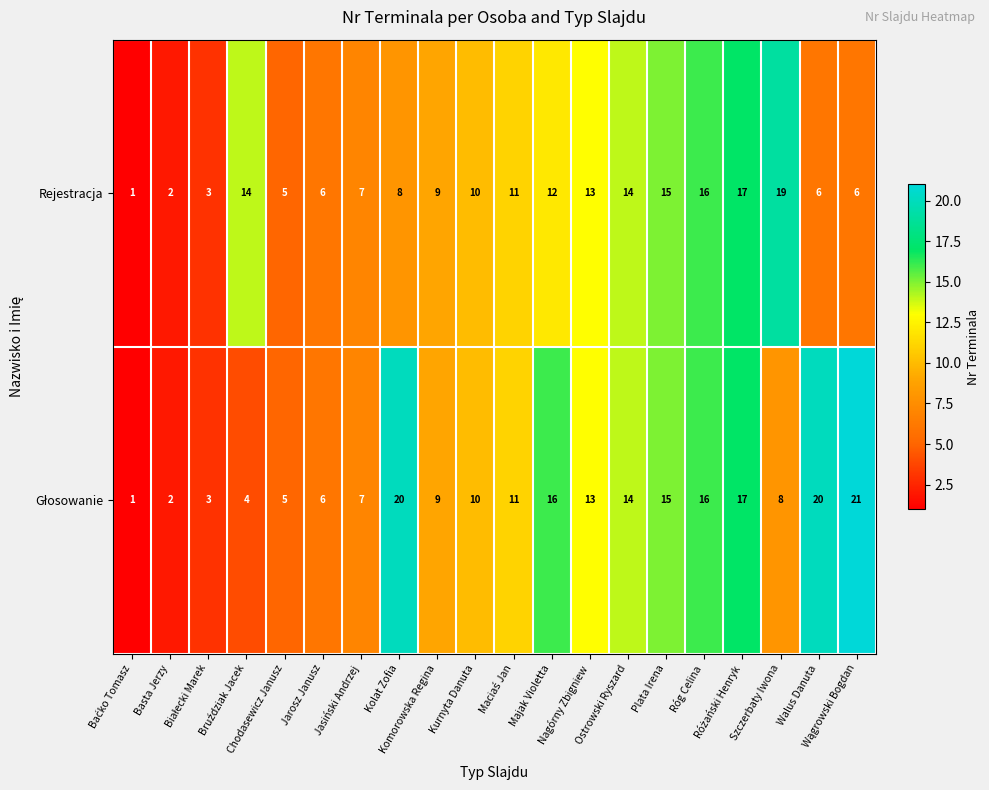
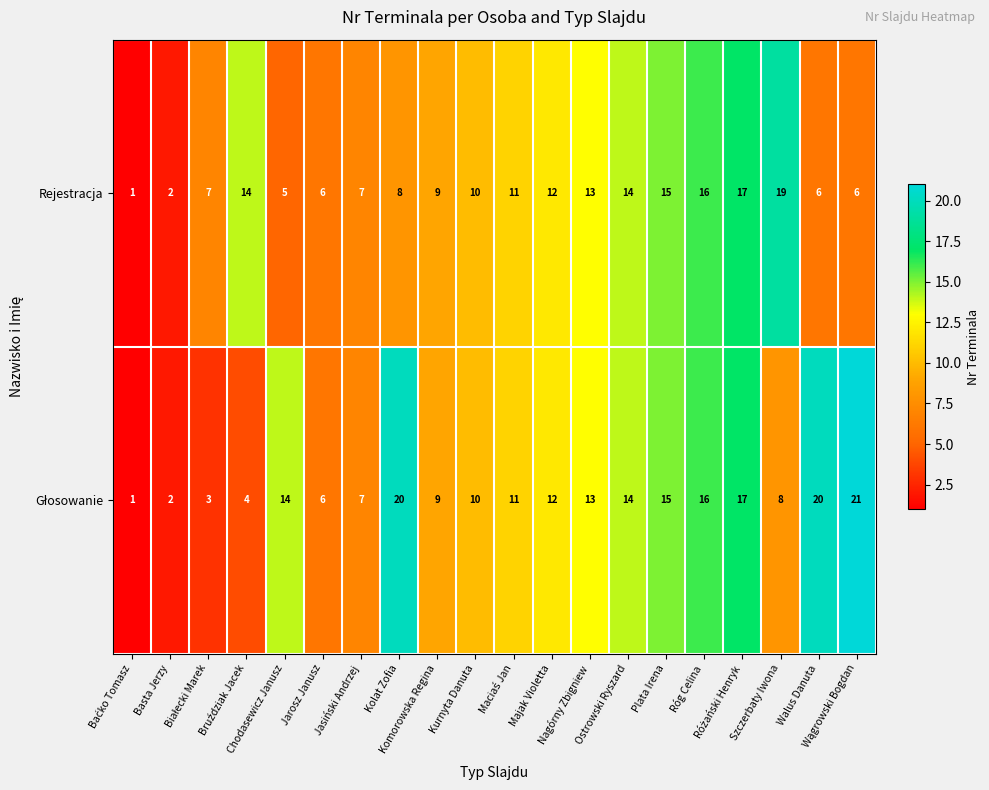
Rejestracja, Białecki Marek: 3 -> 7
Głosowanie, Chodasewicz Janusz: 5 -> 14
Głosowanie, Majak Violetta: 16 -> 12
